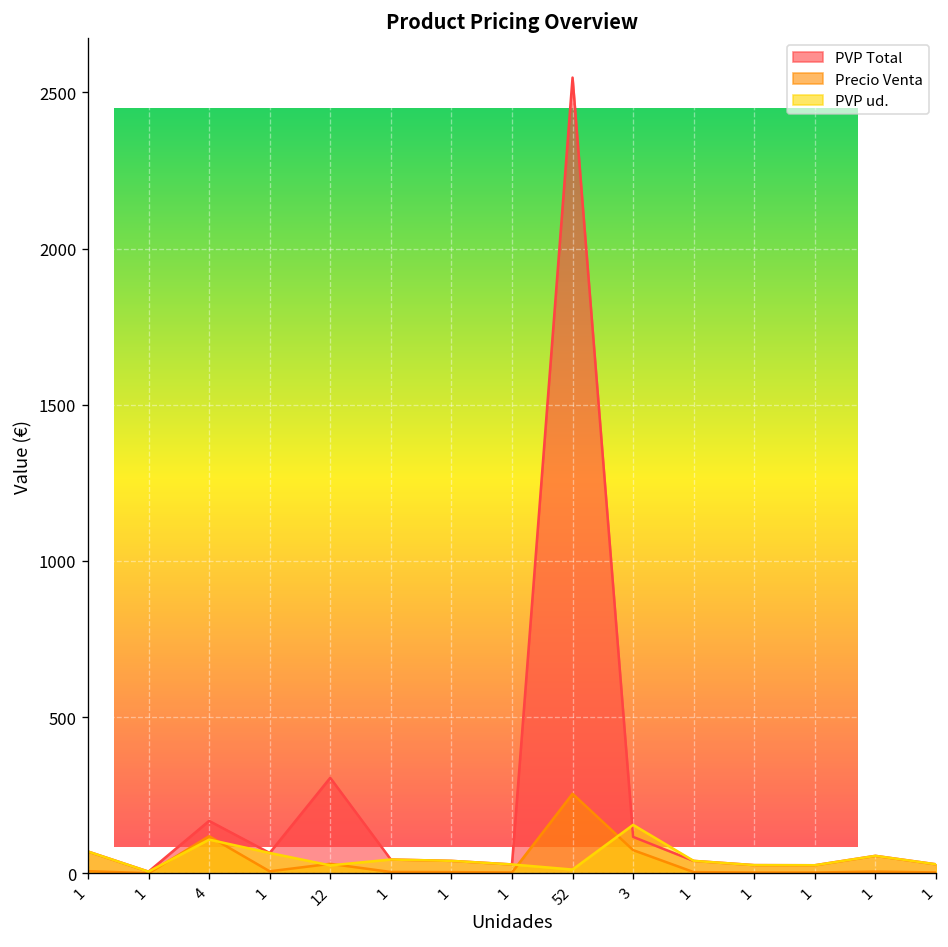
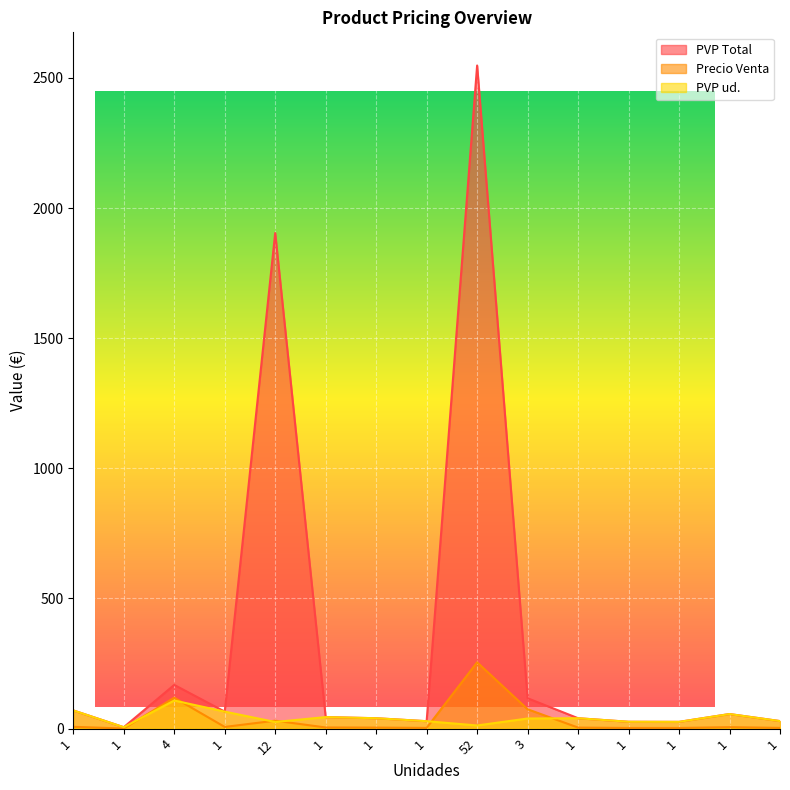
Product Pricing Overview, PVP Total, 12: 310 -> 1900
Product Pricing Overview, PVP ud., 3: 160 -> 40
